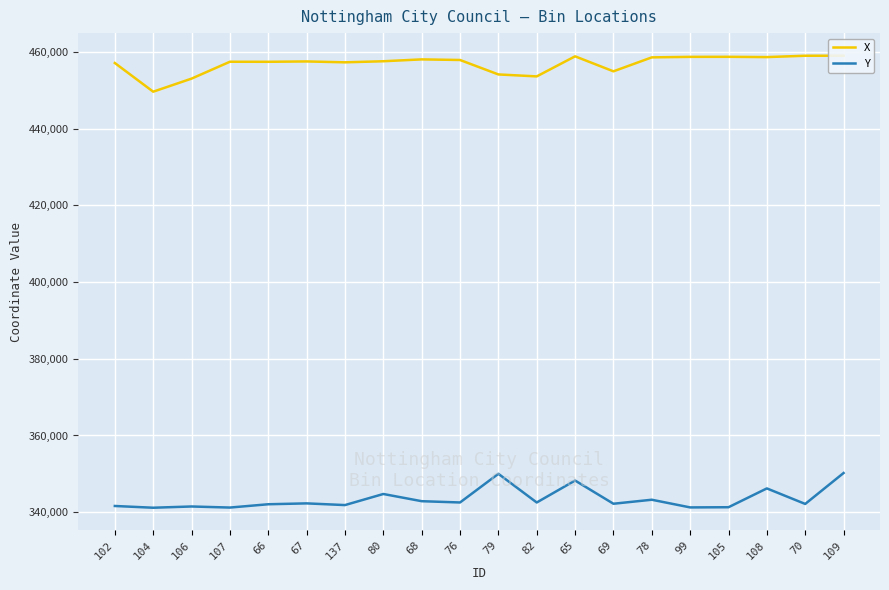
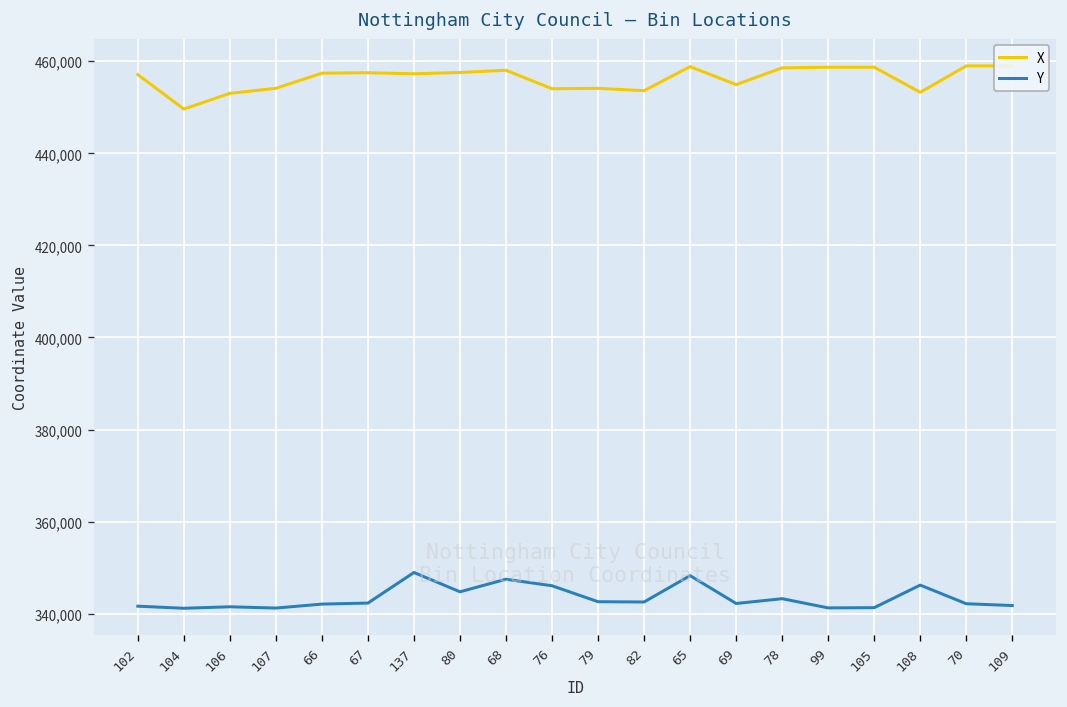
X, 107: 457,000 -> 454,000
Y, 137: 342,000 -> 349,000
Y, 68: 343,000 -> 347,000
X, 76: 458,000 -> 454,000
Y, 76: 343,000 -> 346,000
Y, 79: 350,000 -> 343,000
X, 108: 459,000 -> 453,000
Y, 109: 350,000 -> 342,000
